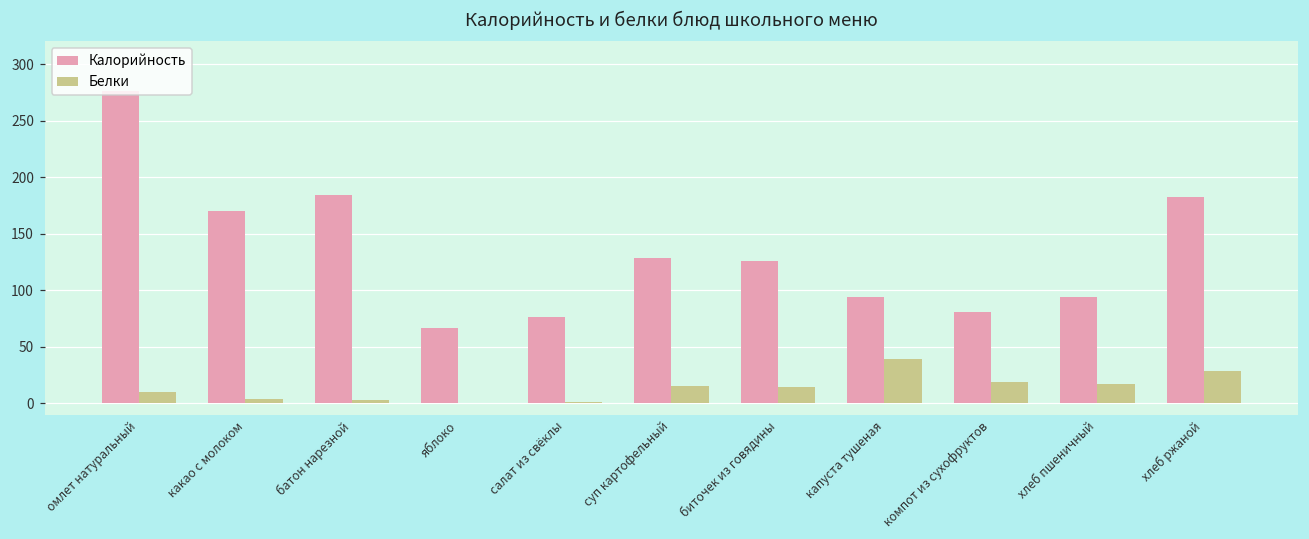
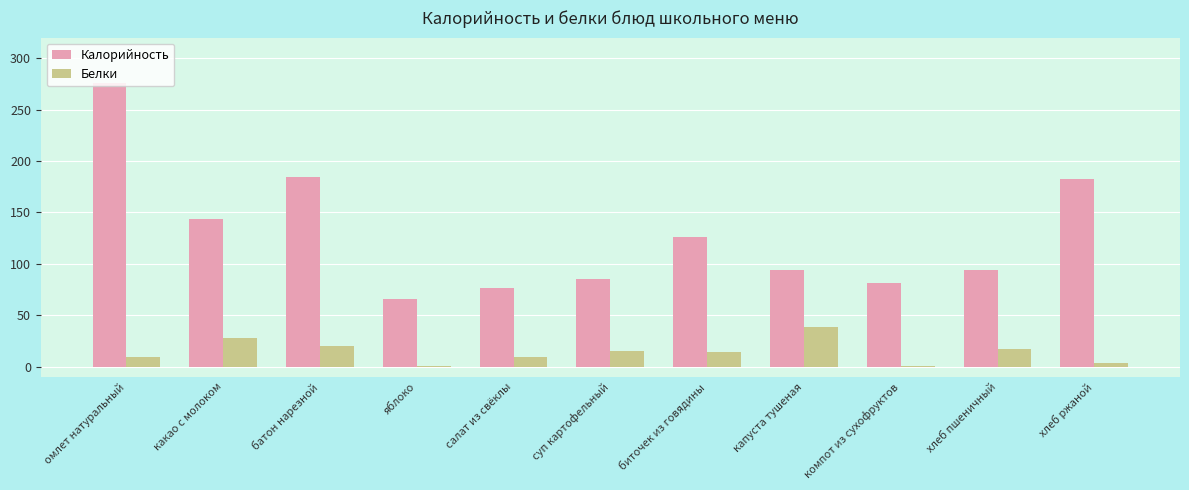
Калорийность, какао с молоком: 170 -> 144
Белки, какао с молоком: 4 -> 28
Белки, батон нарезной: 3 -> 20
Белки, салат из свёклы: 1 -> 10
Калорийность, суп картофельный: 128 -> 85
Белки, компот из сухофруктов: 18 -> 0
Белки, хлеб ржаной: 28 -> 3
